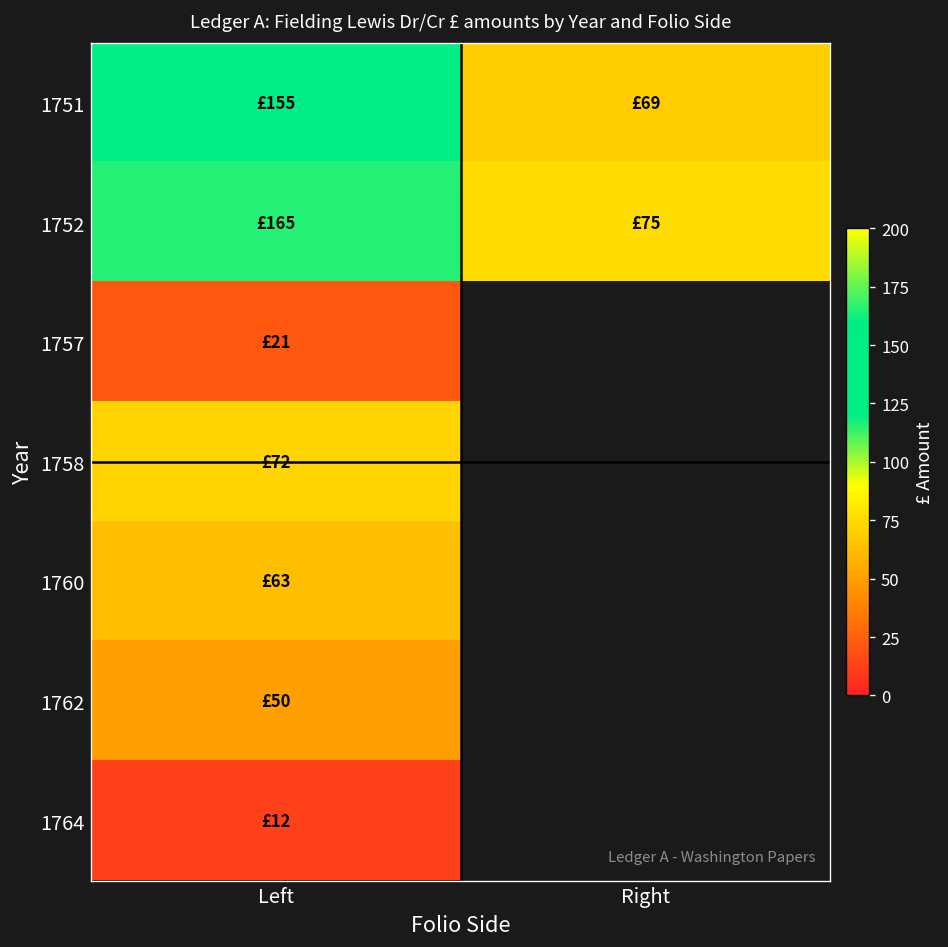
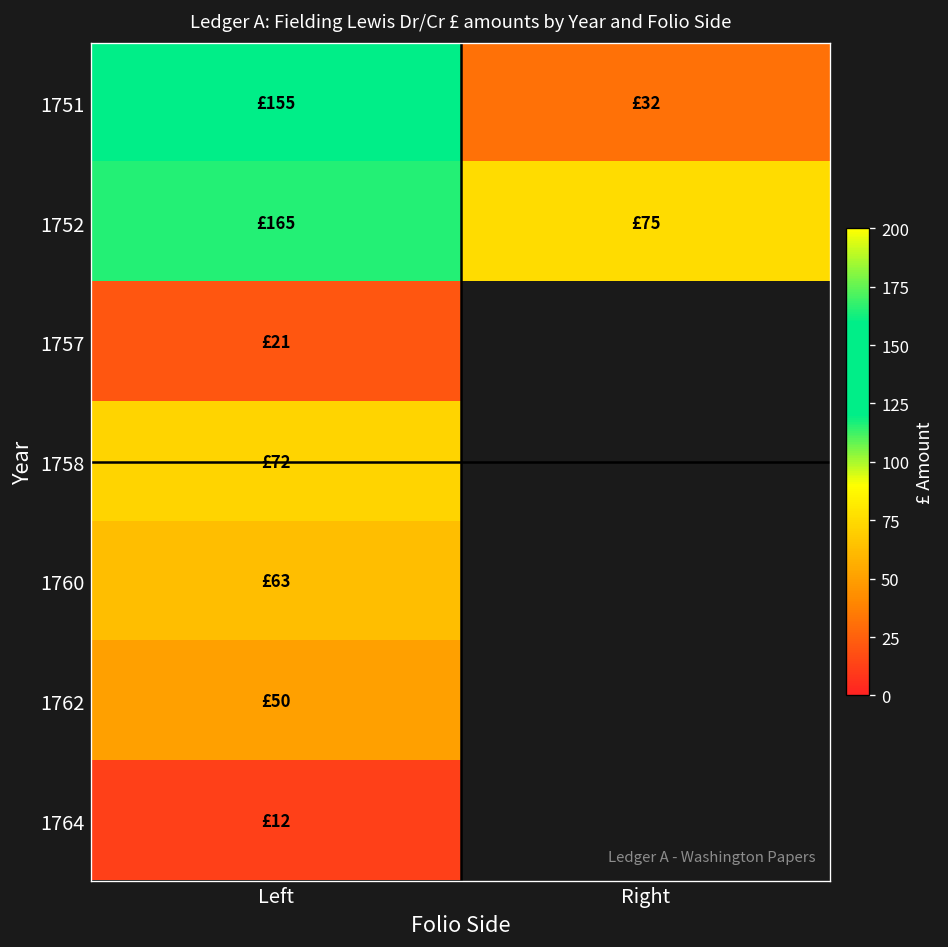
1751, Right: £69 -> £32
